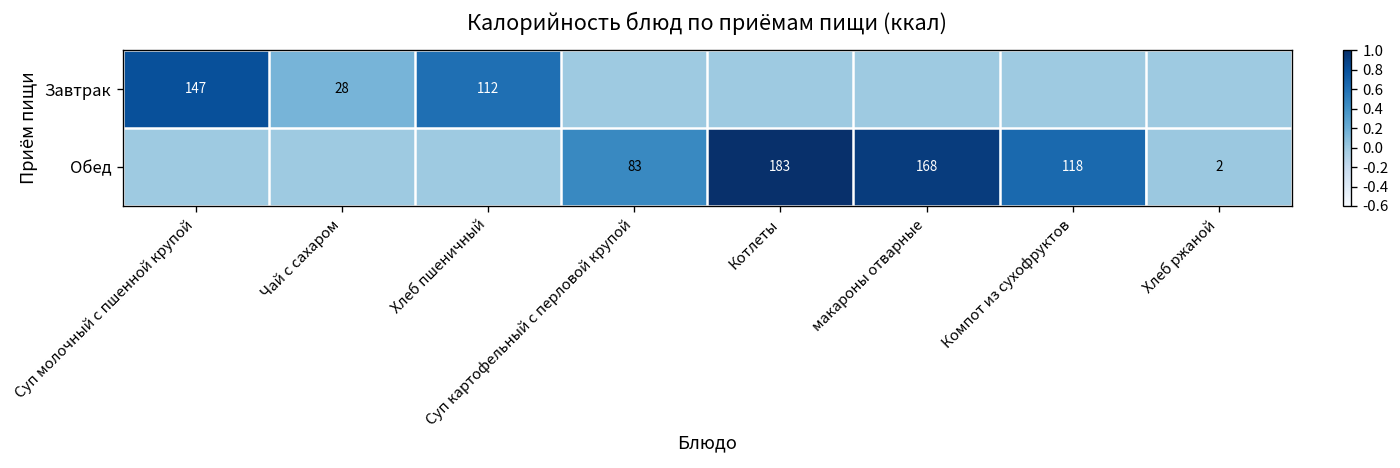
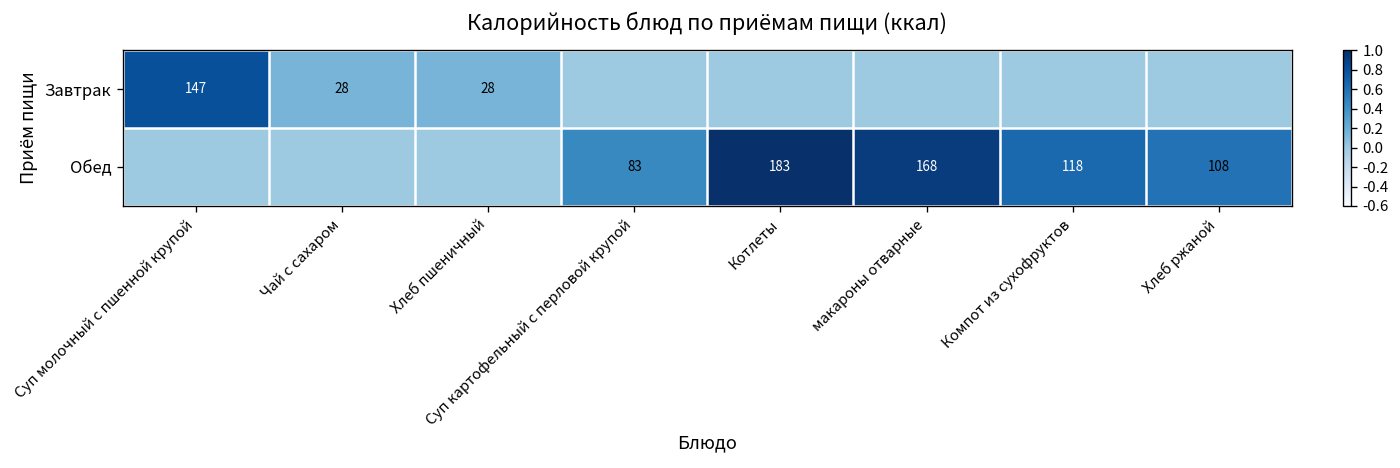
Завтрак, Хлеб пшеничный: 112 -> 28
Обед, Хлеб ржаной: 2 -> 108
